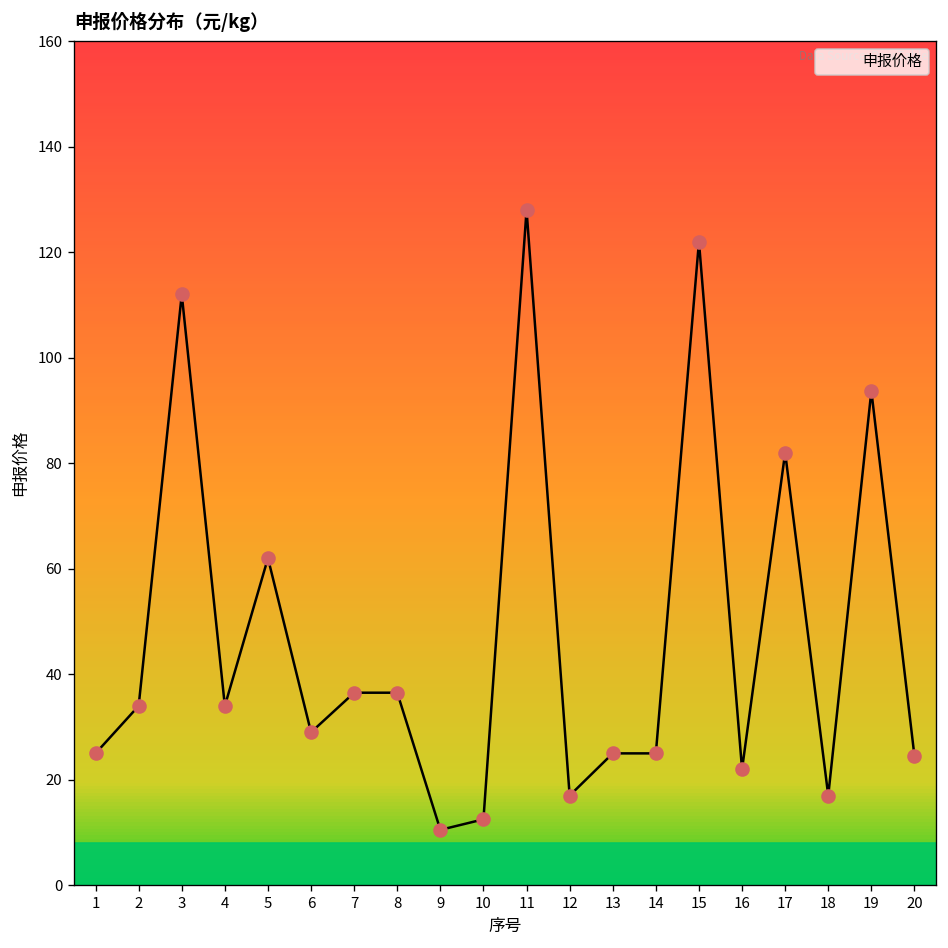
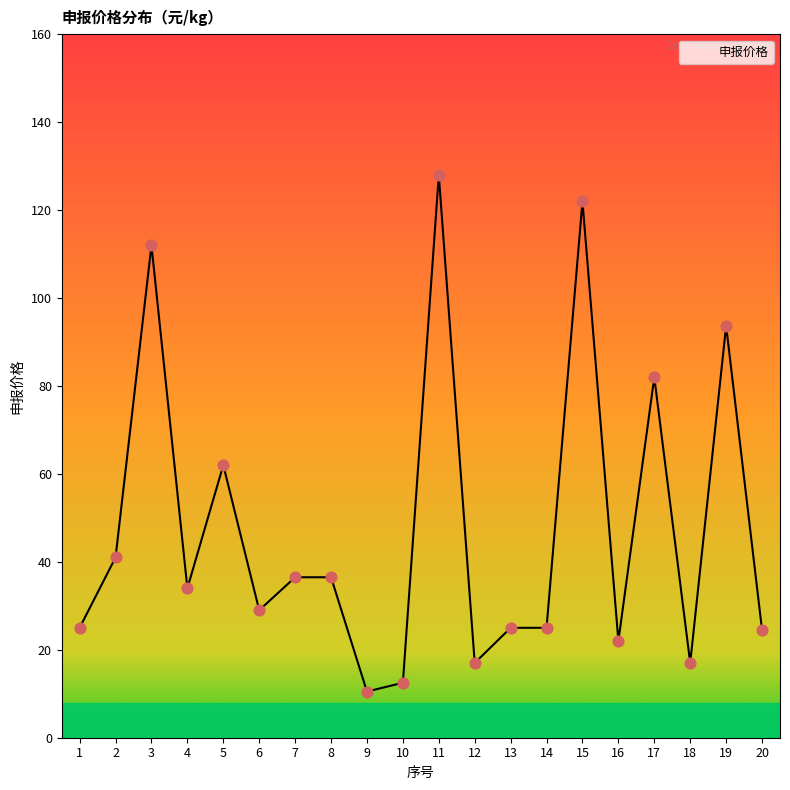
2: 34 -> 41
